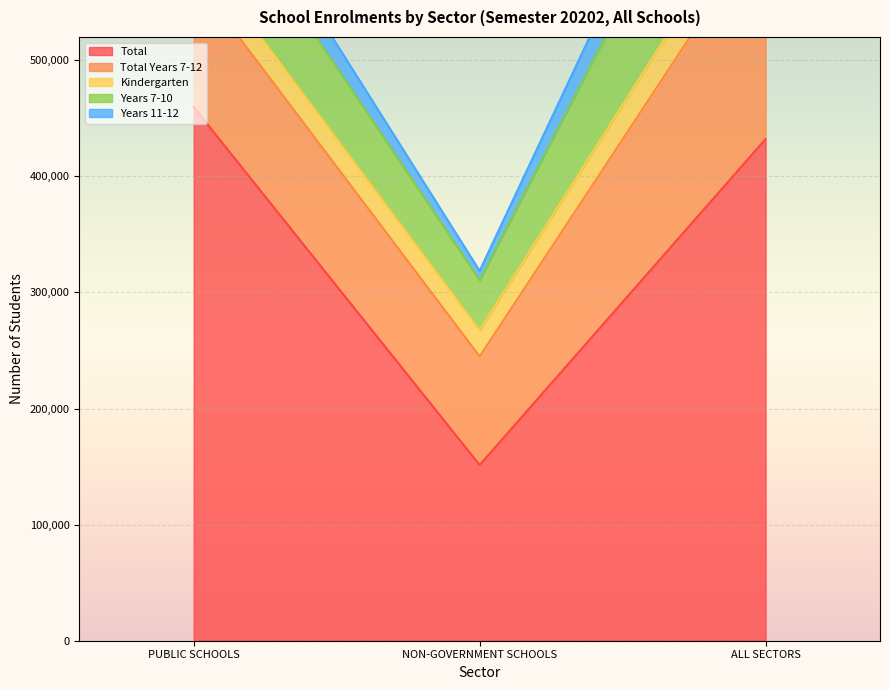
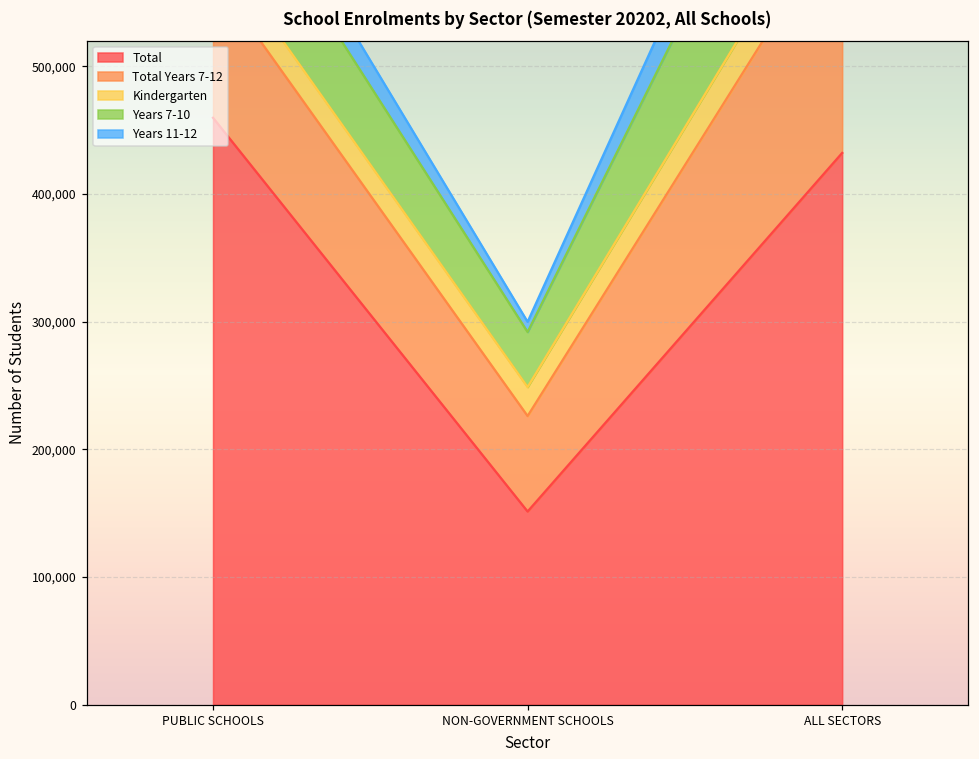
Total Years 7-12, NON-GOVERNMENT SCHOOLS: 93,000 -> 75,000
